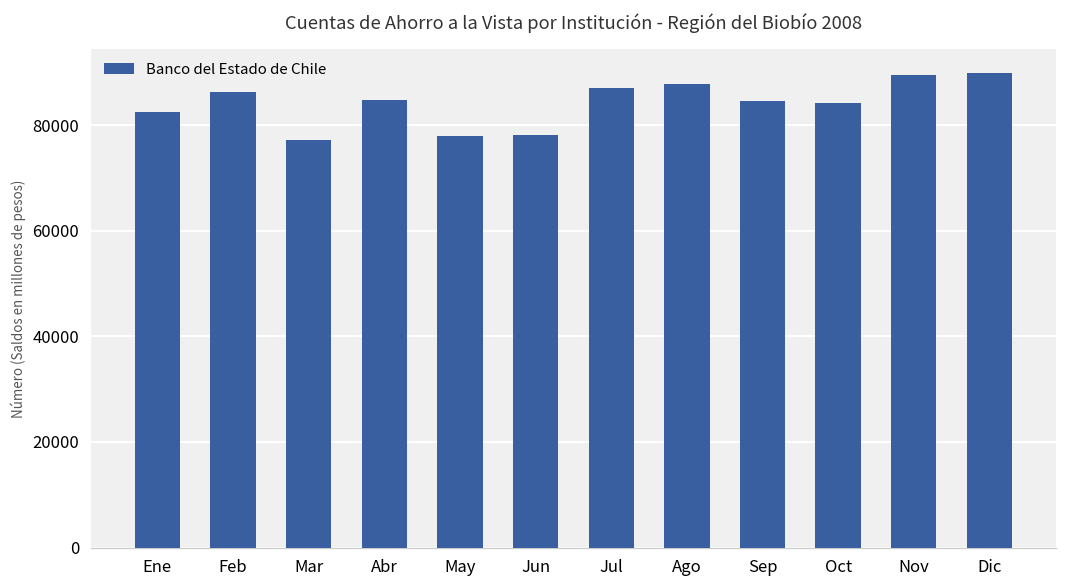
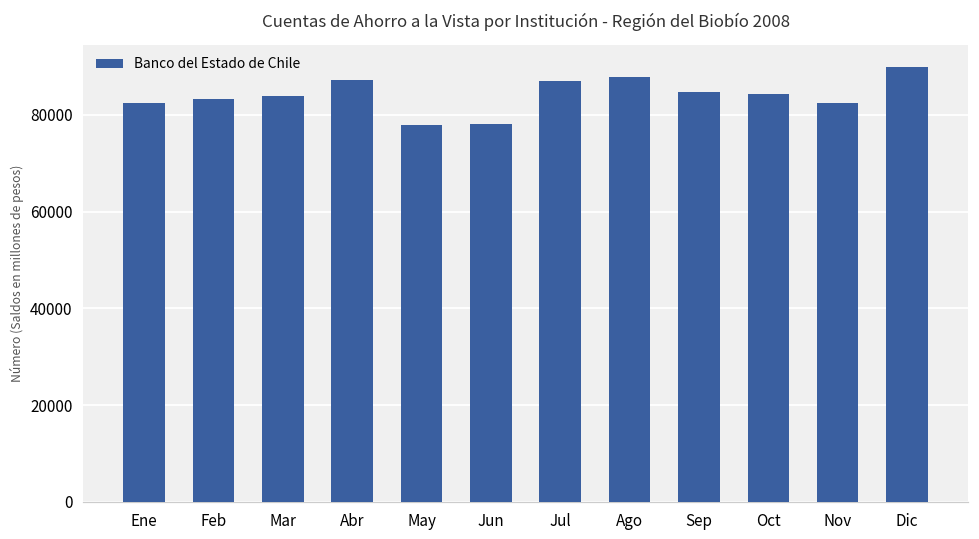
Feb: 86000 -> 83000
Mar: 77000 -> 84000
Abr: 85000 -> 87000
Nov: 89000 -> 83000
